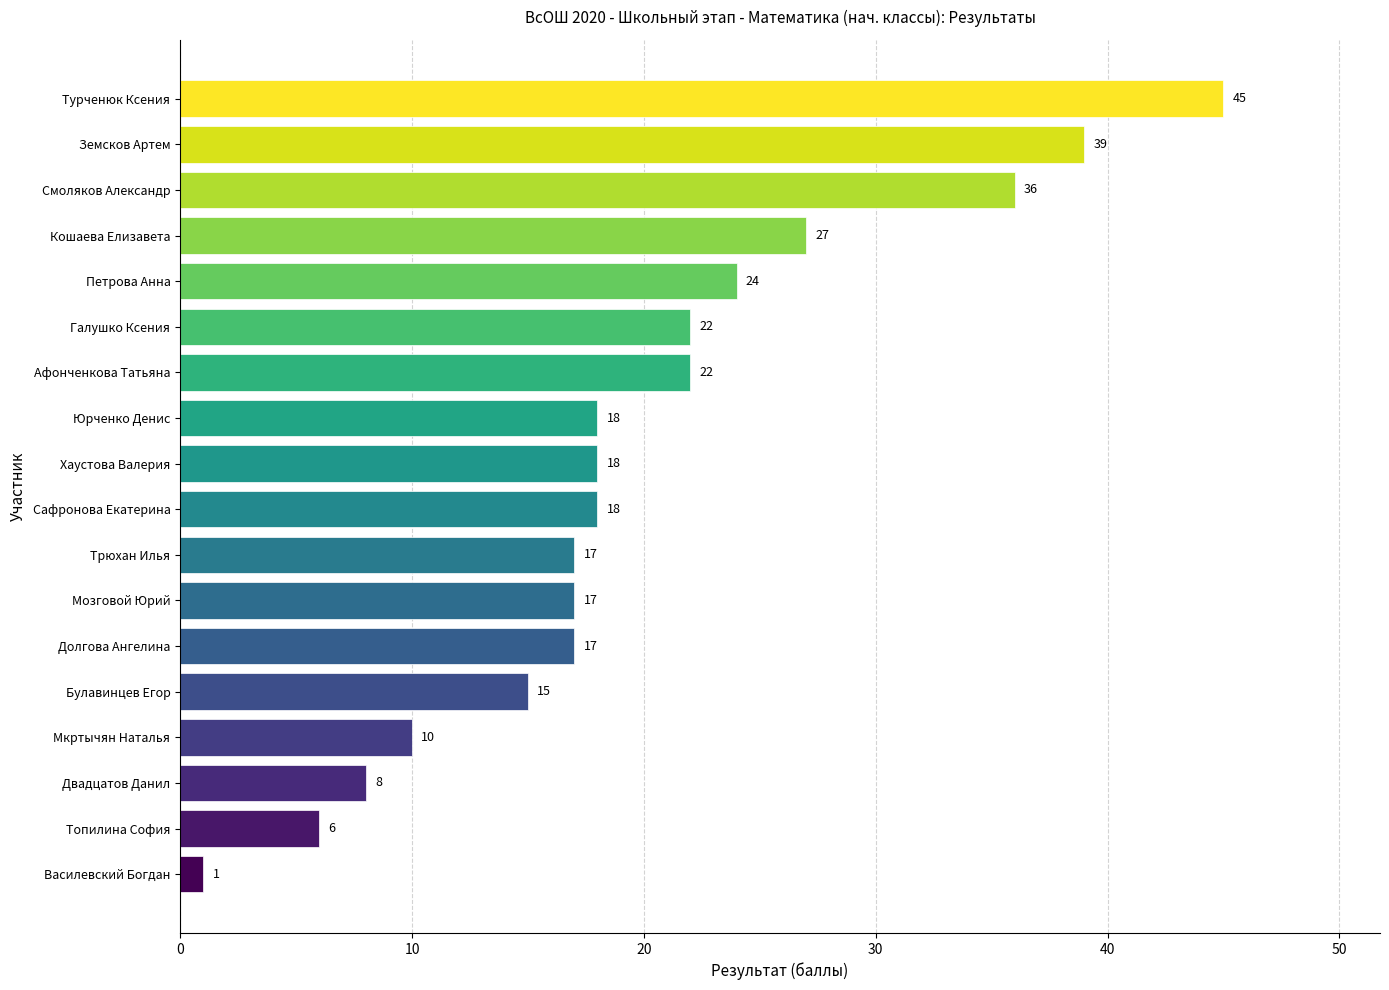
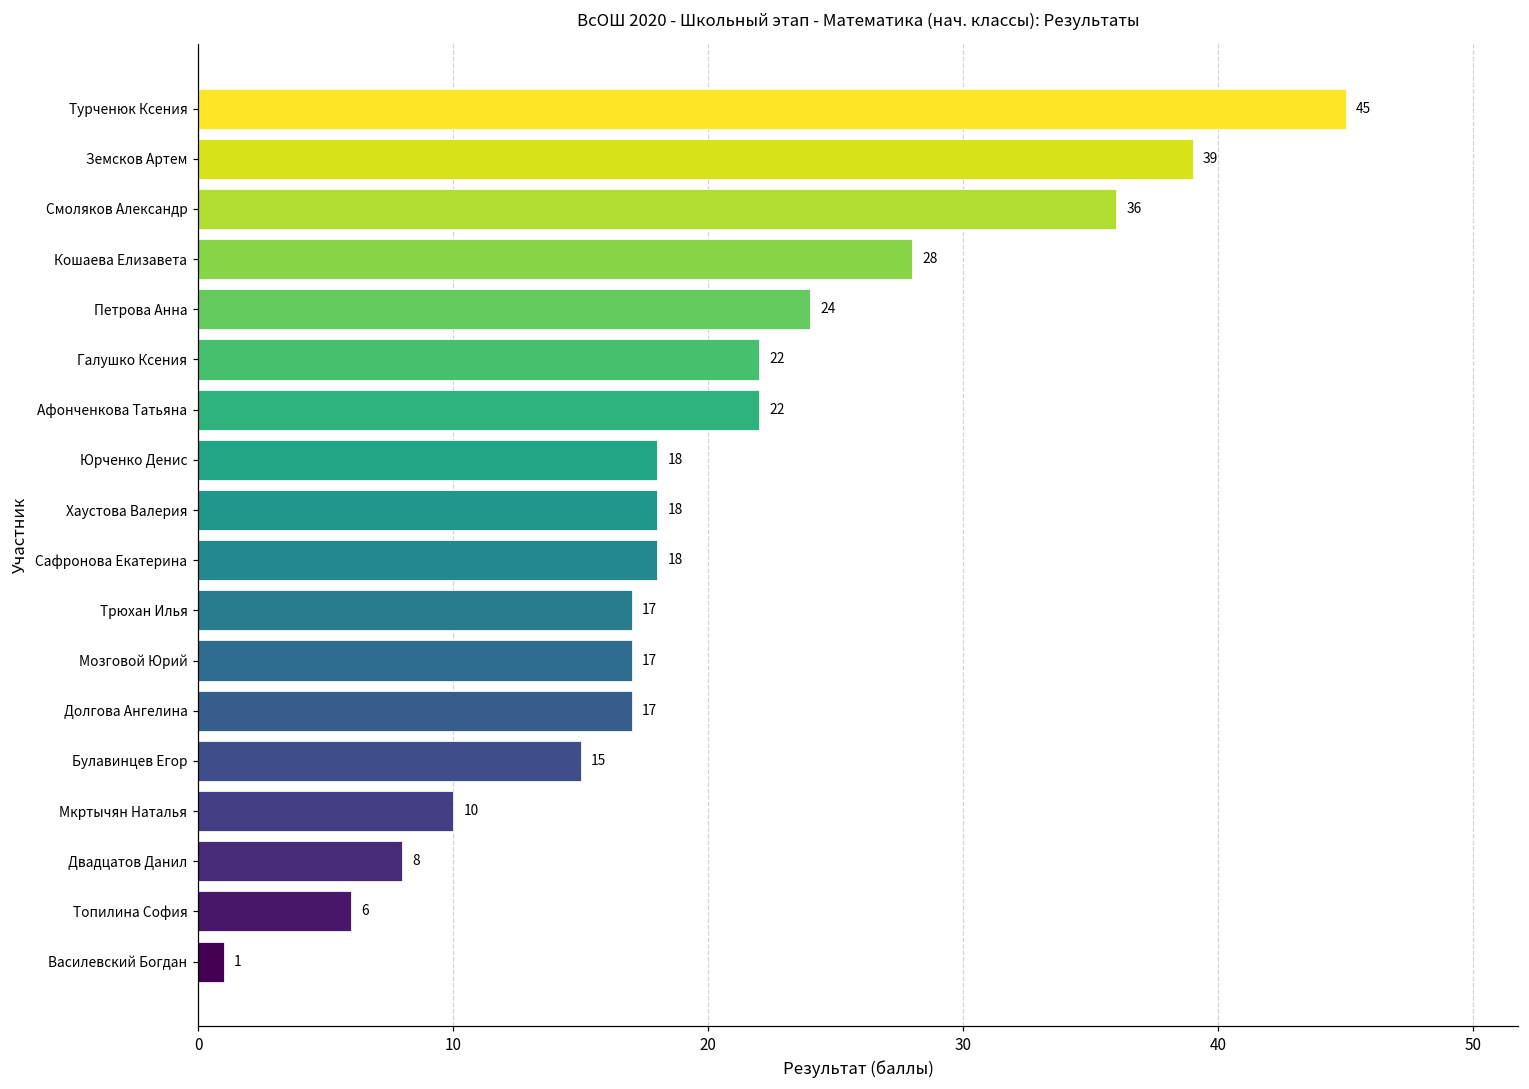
Кошаева Елизавета: 27 -> 28
